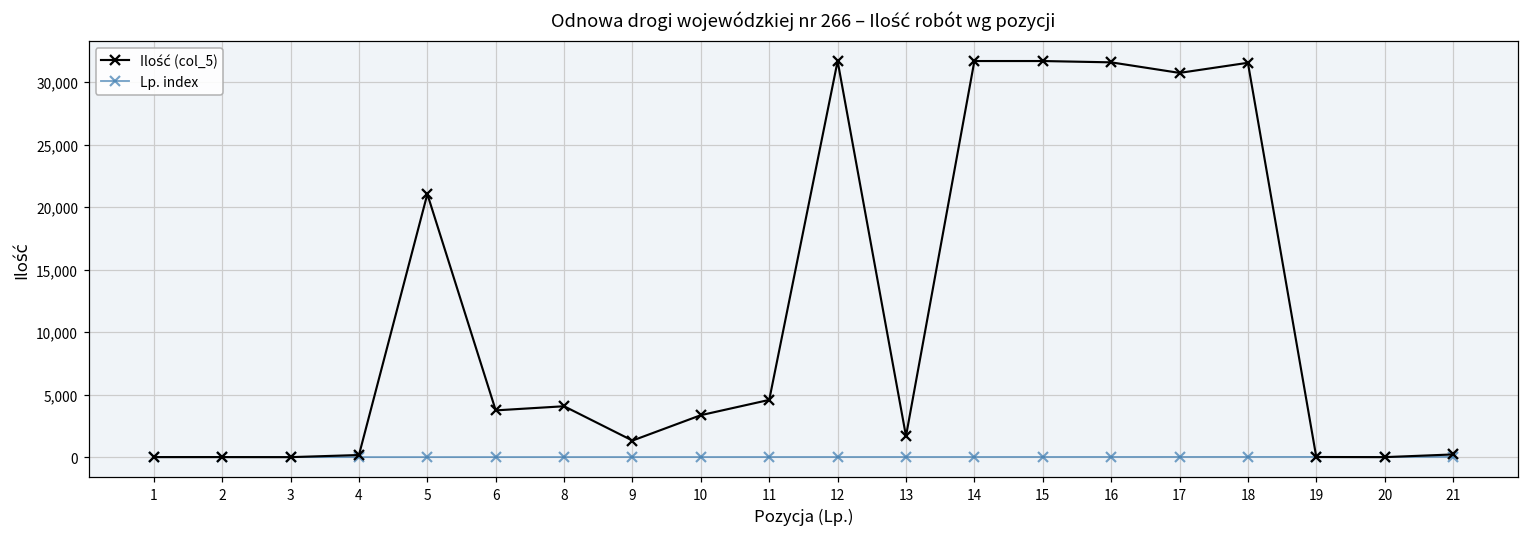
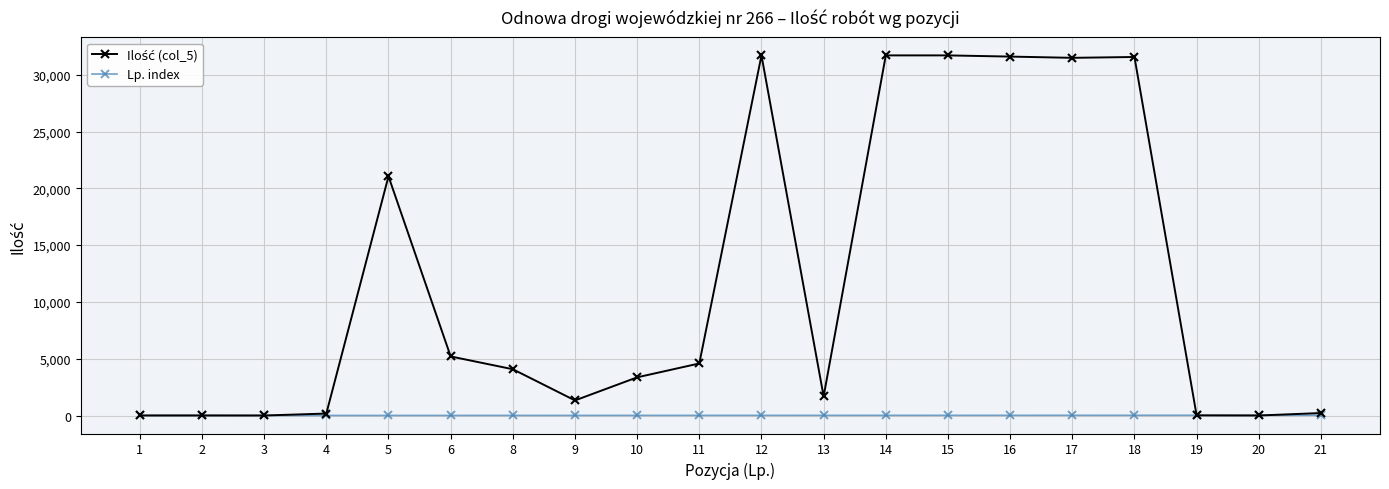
Ilość (col_5), 6: 3,700 -> 5,200
Ilość (col_5), 17: 30,800 -> 31,500
